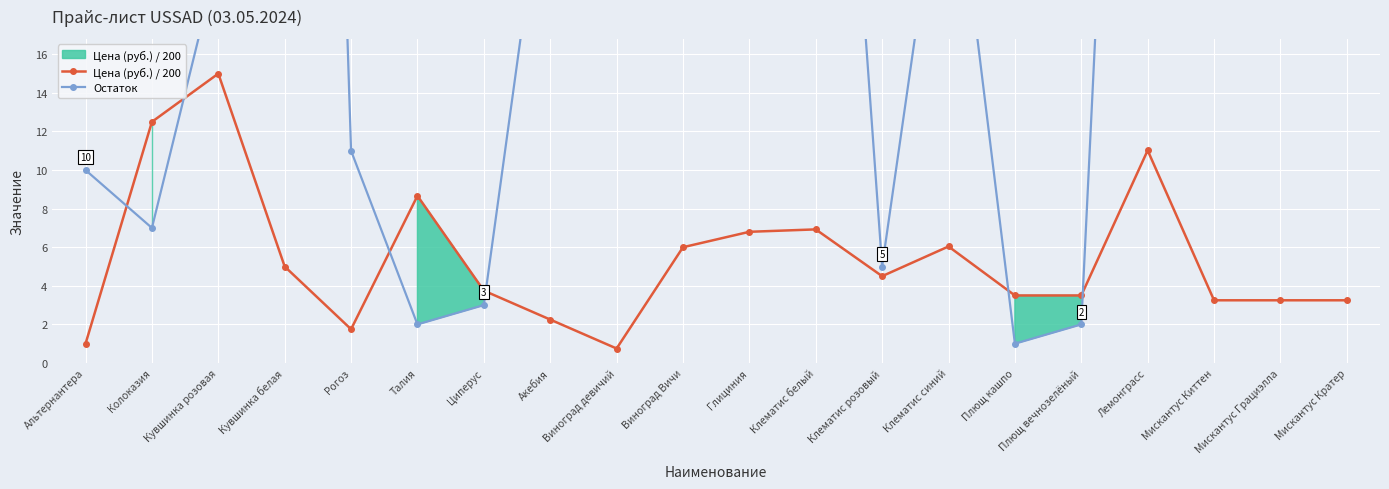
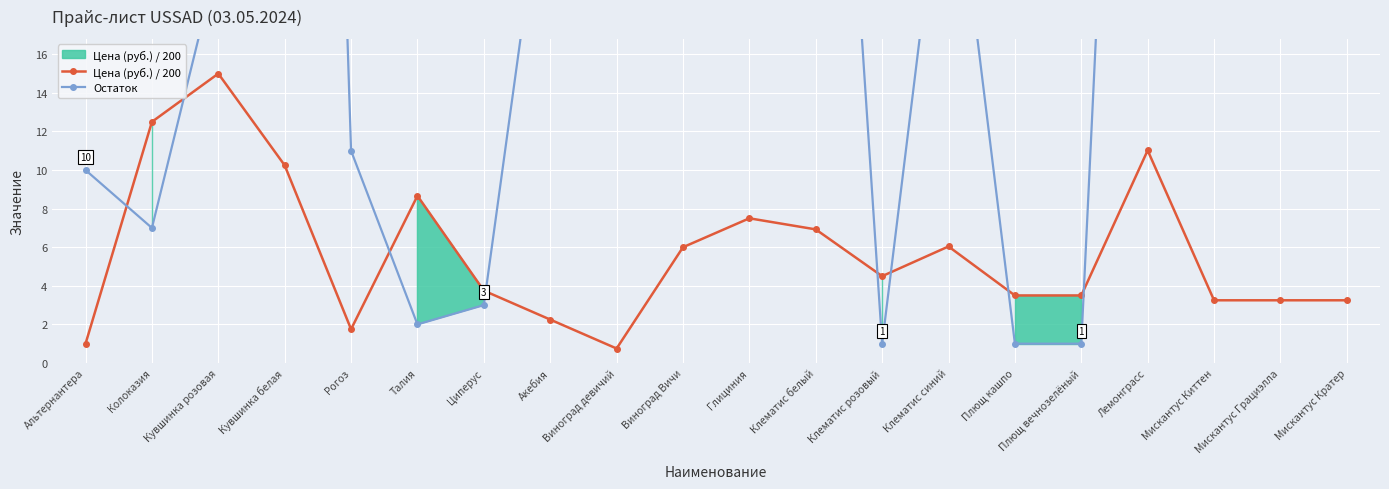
Цена (руб.) / 200, Кувшинка белая: 5.0 -> 10.2
Цена (руб.) / 200, Глициния: 6.8 -> 7.5
Остаток, Клематис розовый: 5 -> 1
Остаток, Плющ вечнозелёный: 2 -> 1
